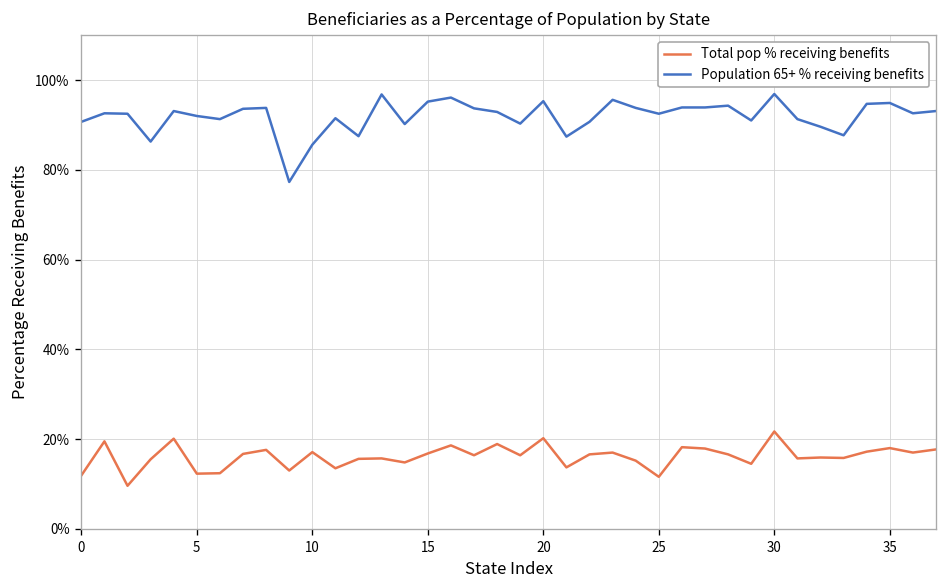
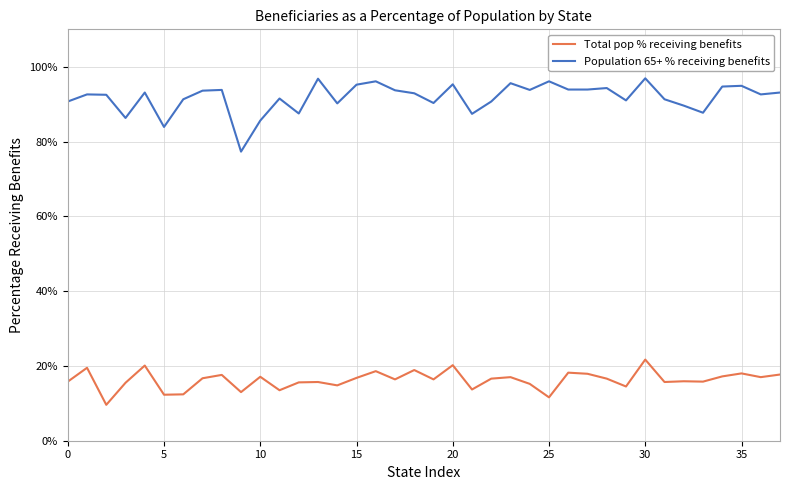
Total pop % receiving benefits, 0: 12% -> 16%
Population 65+ % receiving benefits, 5: 92% -> 84%
Population 65+ % receiving benefits, 25: 93% -> 96%
